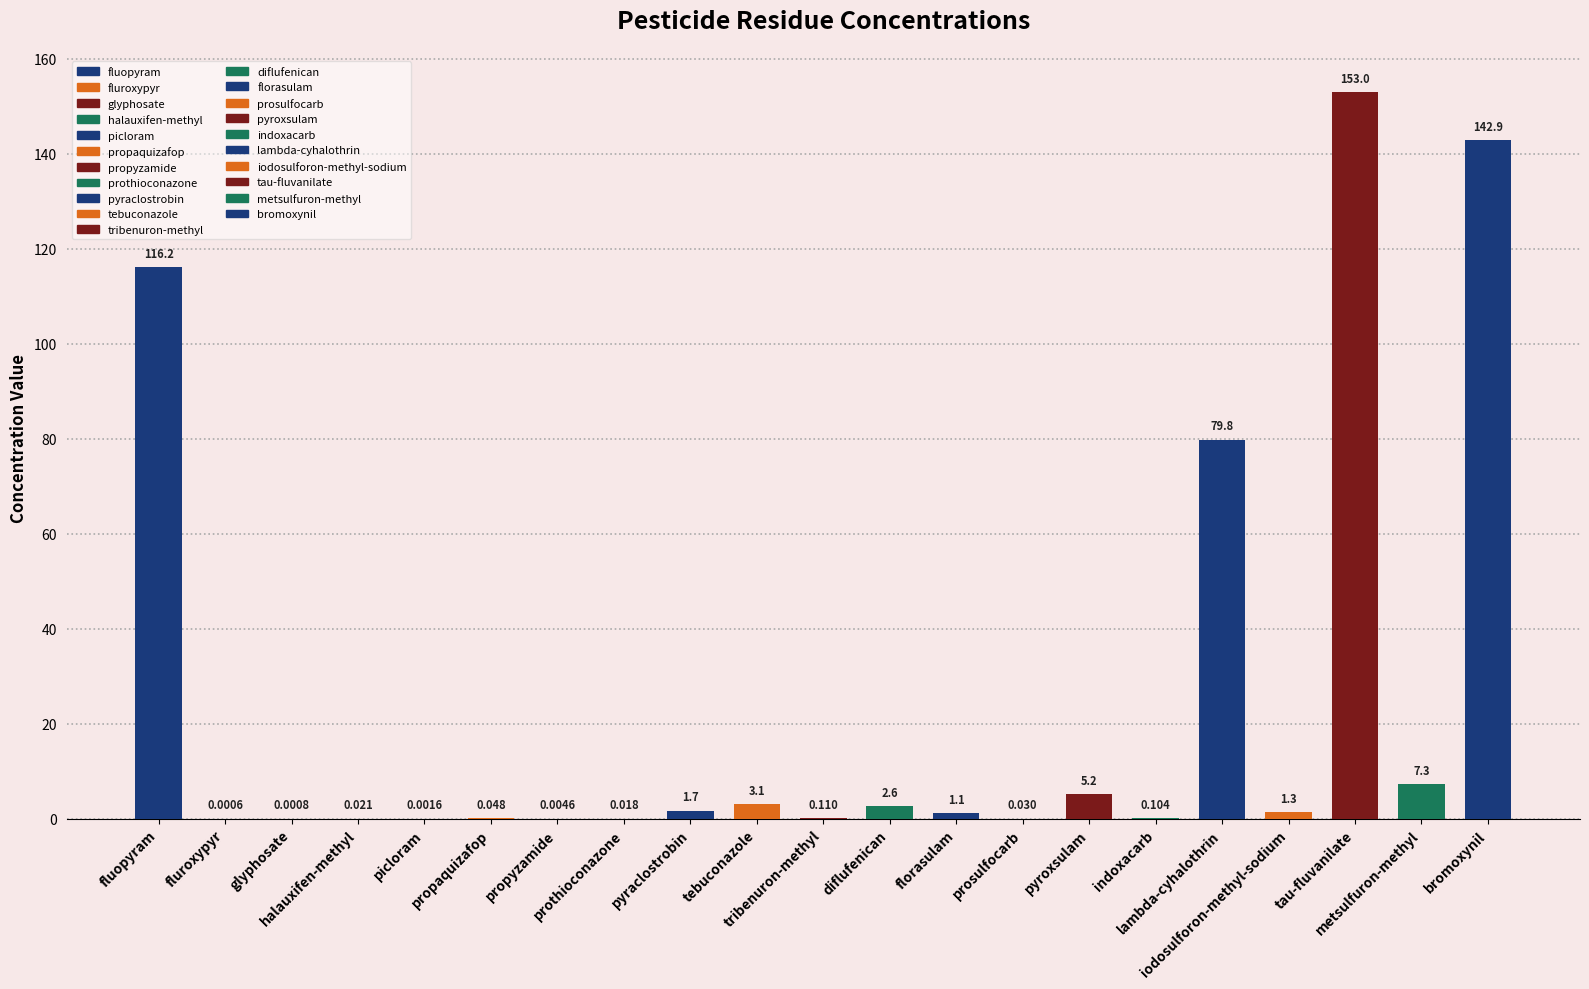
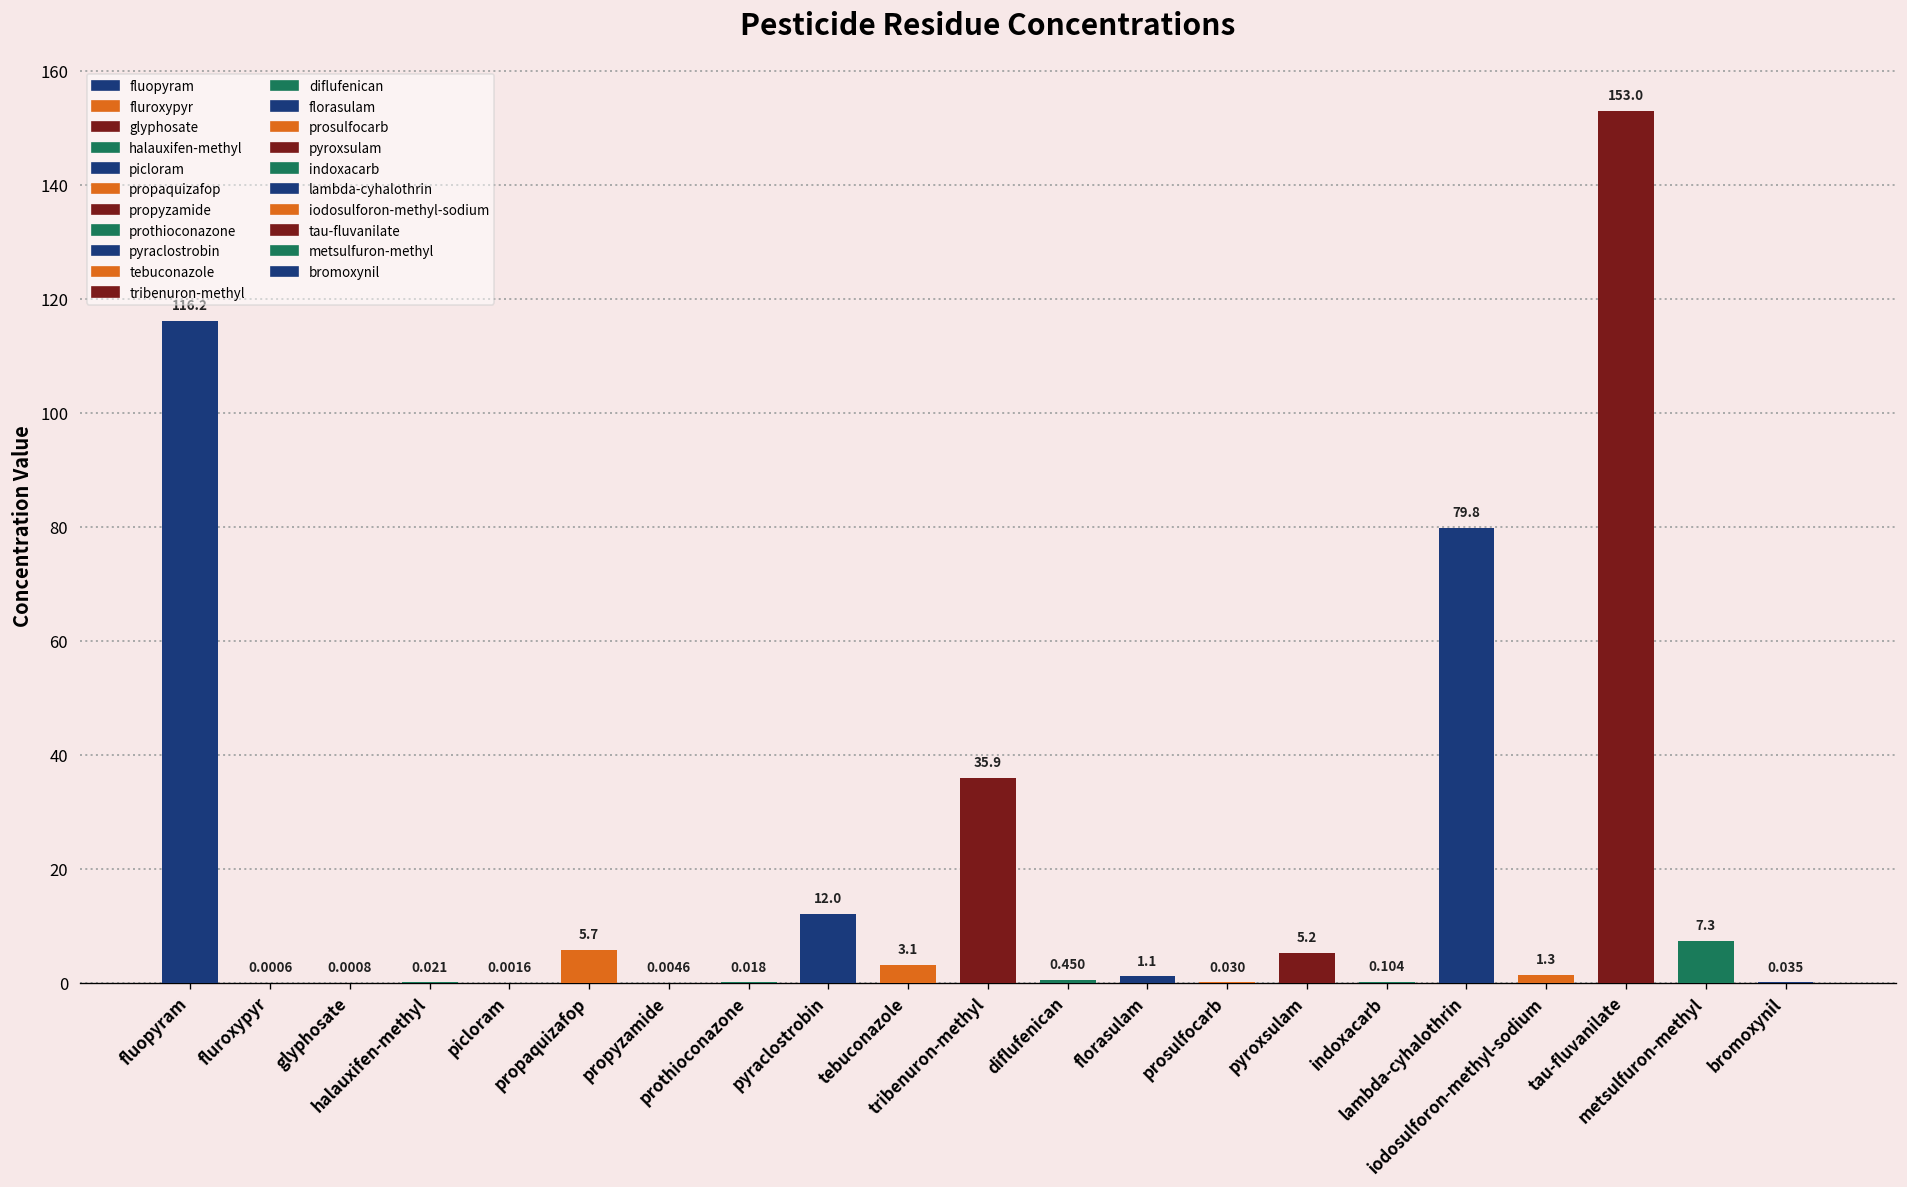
propaquizafop: 0.048 -> 5.7
pyraclostrobin: 1.7 -> 12.0
tribenuron-methyl: 0.110 -> 35.9
diflufenican: 2.6 -> 0.450
bromoxynil: 142.9 -> 0.035
